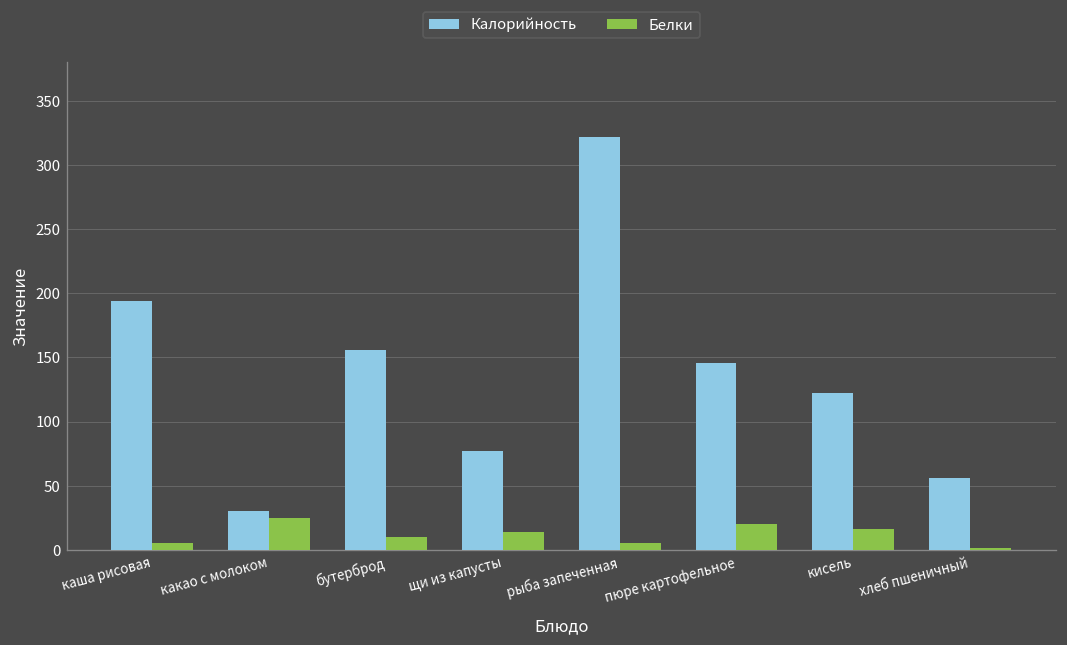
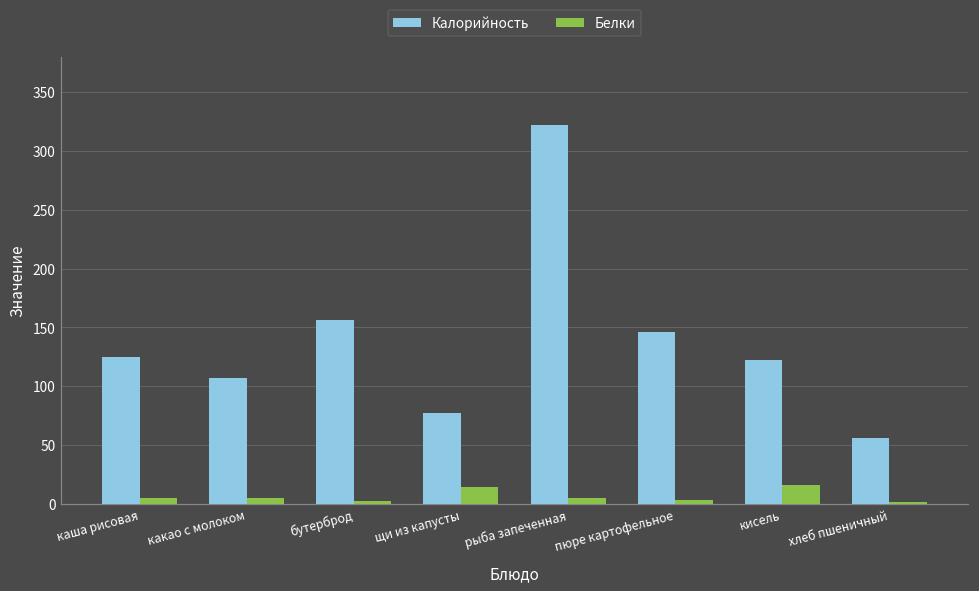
Калорийность, каша рисовая: 194 -> 125
Калорийность, какао с молоком: 30 -> 107
Белки, какао с молоком: 25 -> 5
Белки, бутерброд: 10 -> 2
Белки, пюре картофельное: 20 -> 3
